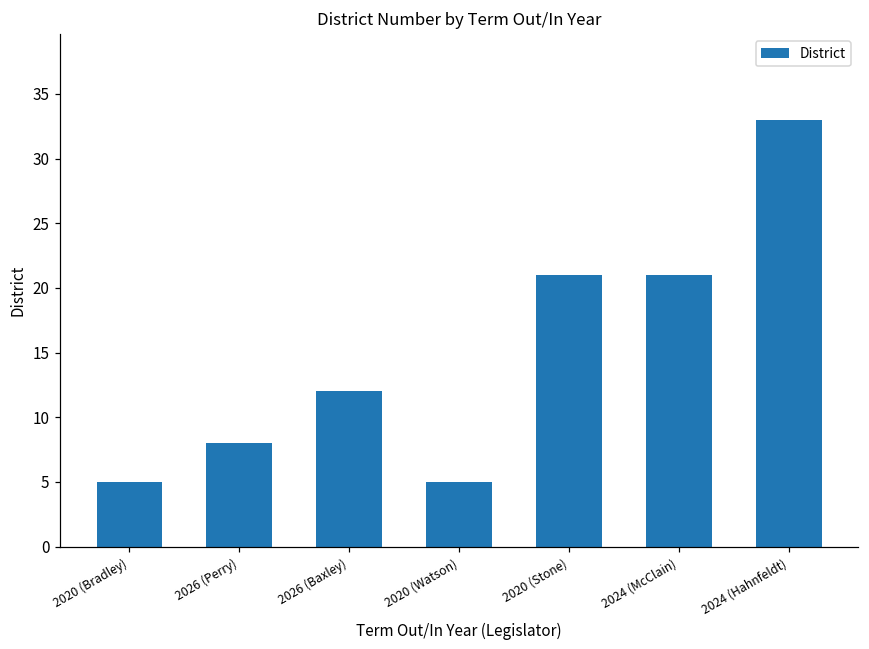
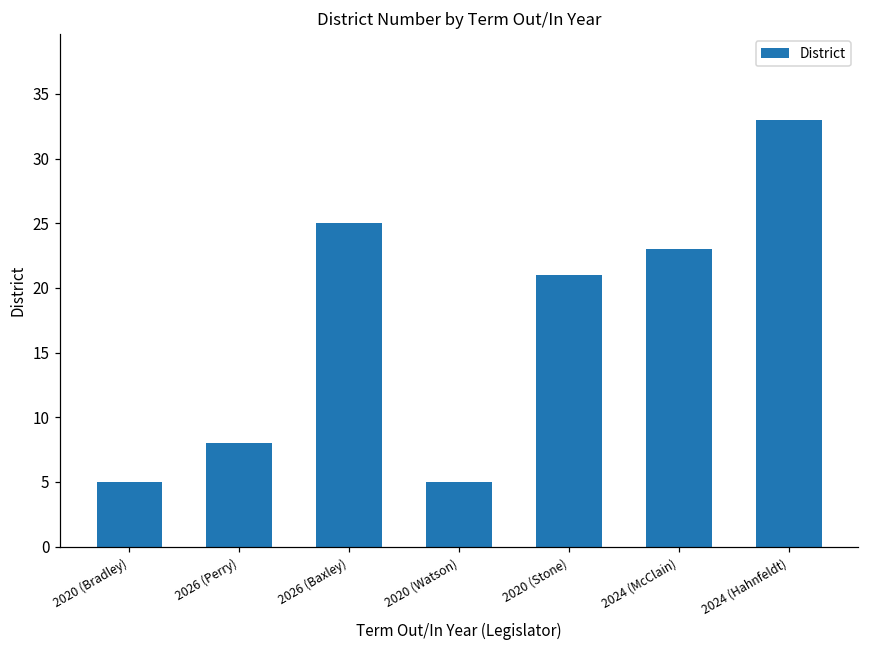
2026 (Baxley): 12 -> 25
2024 (McClain): 21 -> 23
